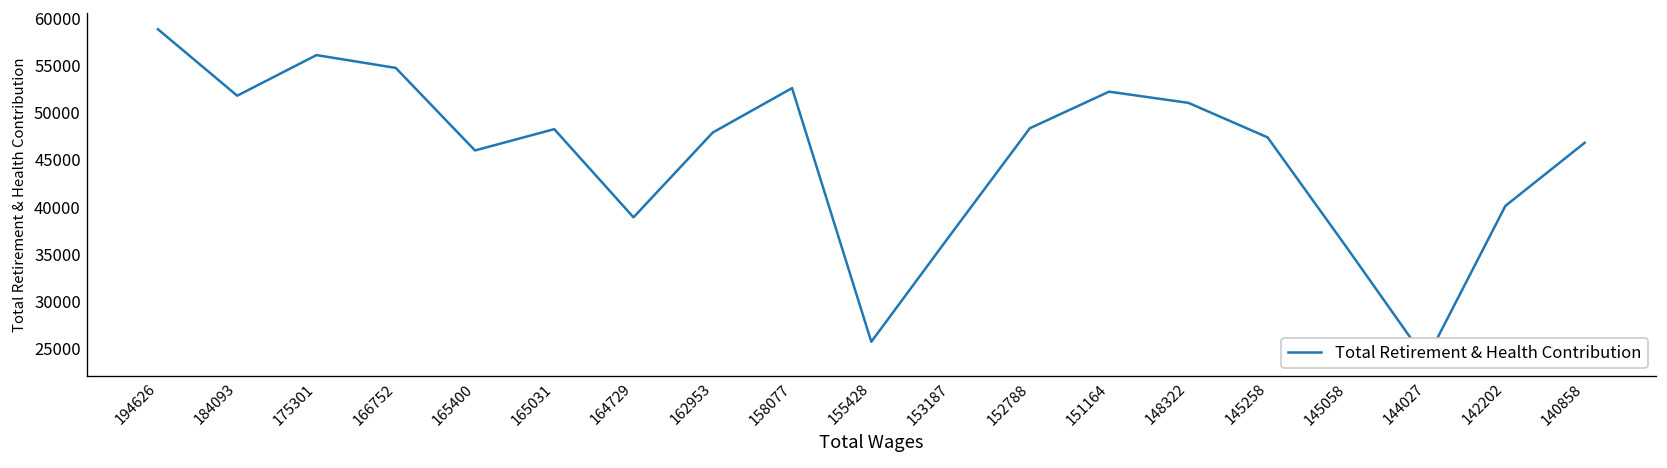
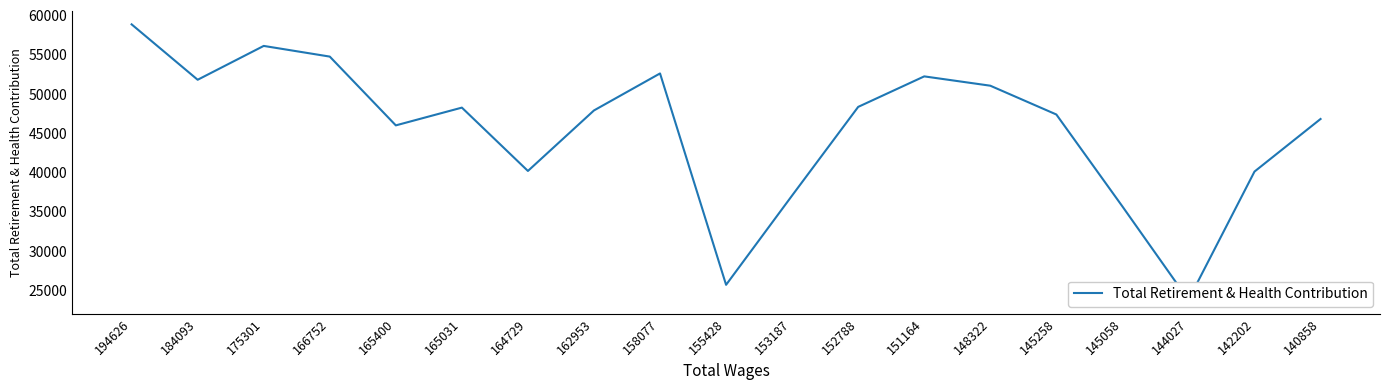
164729: 39000 -> 40000
